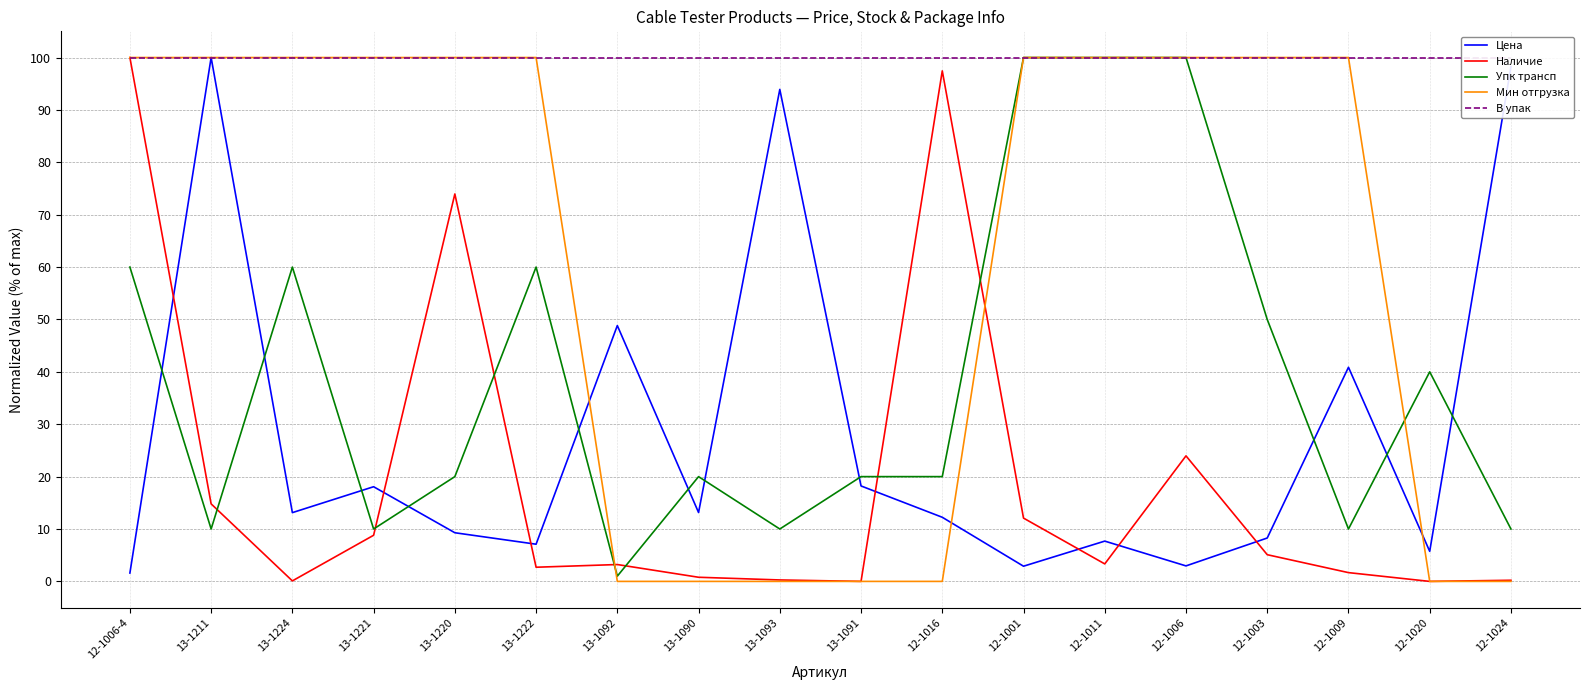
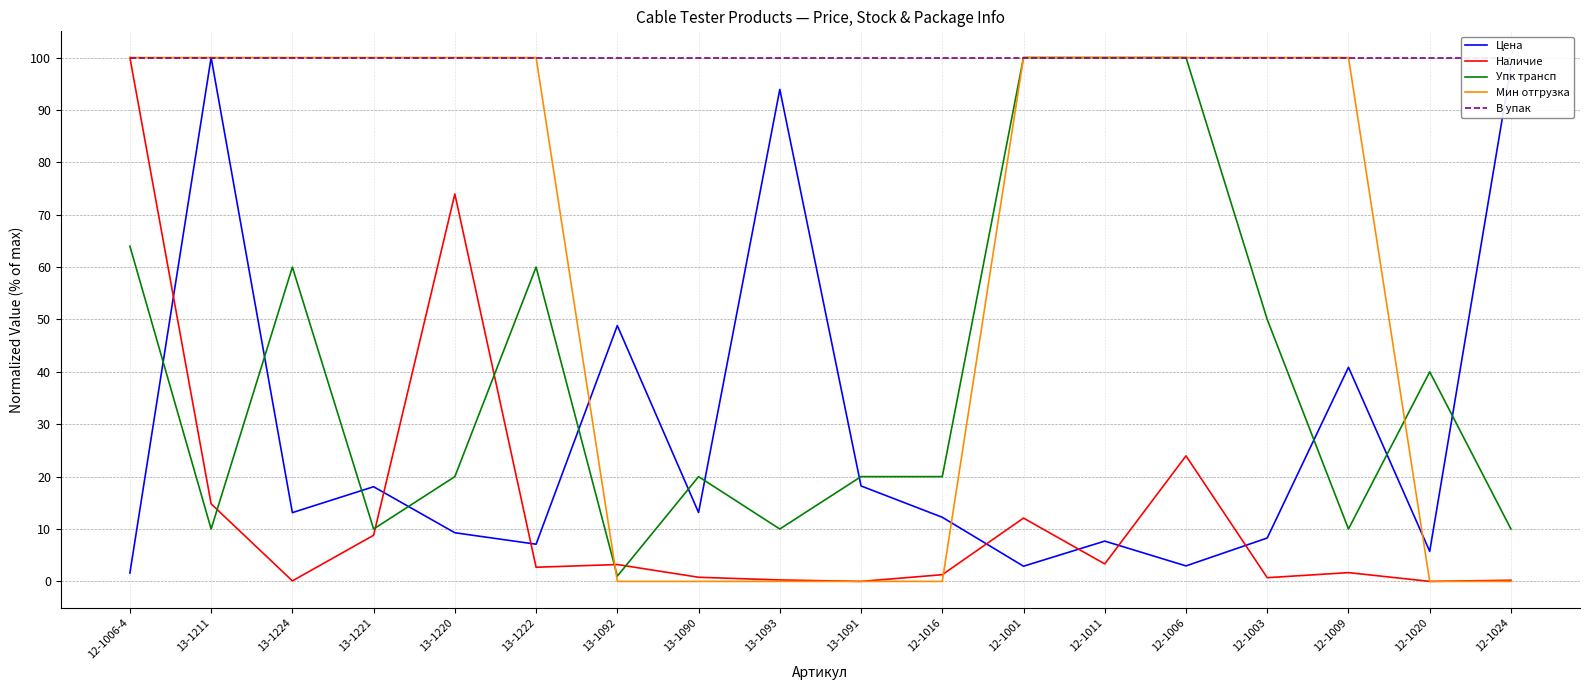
Упк трансп, 12-1006-4: 60 -> 64
Наличие, 12-1016: 97 -> 1
Наличие, 12-1003: 5 -> 1
